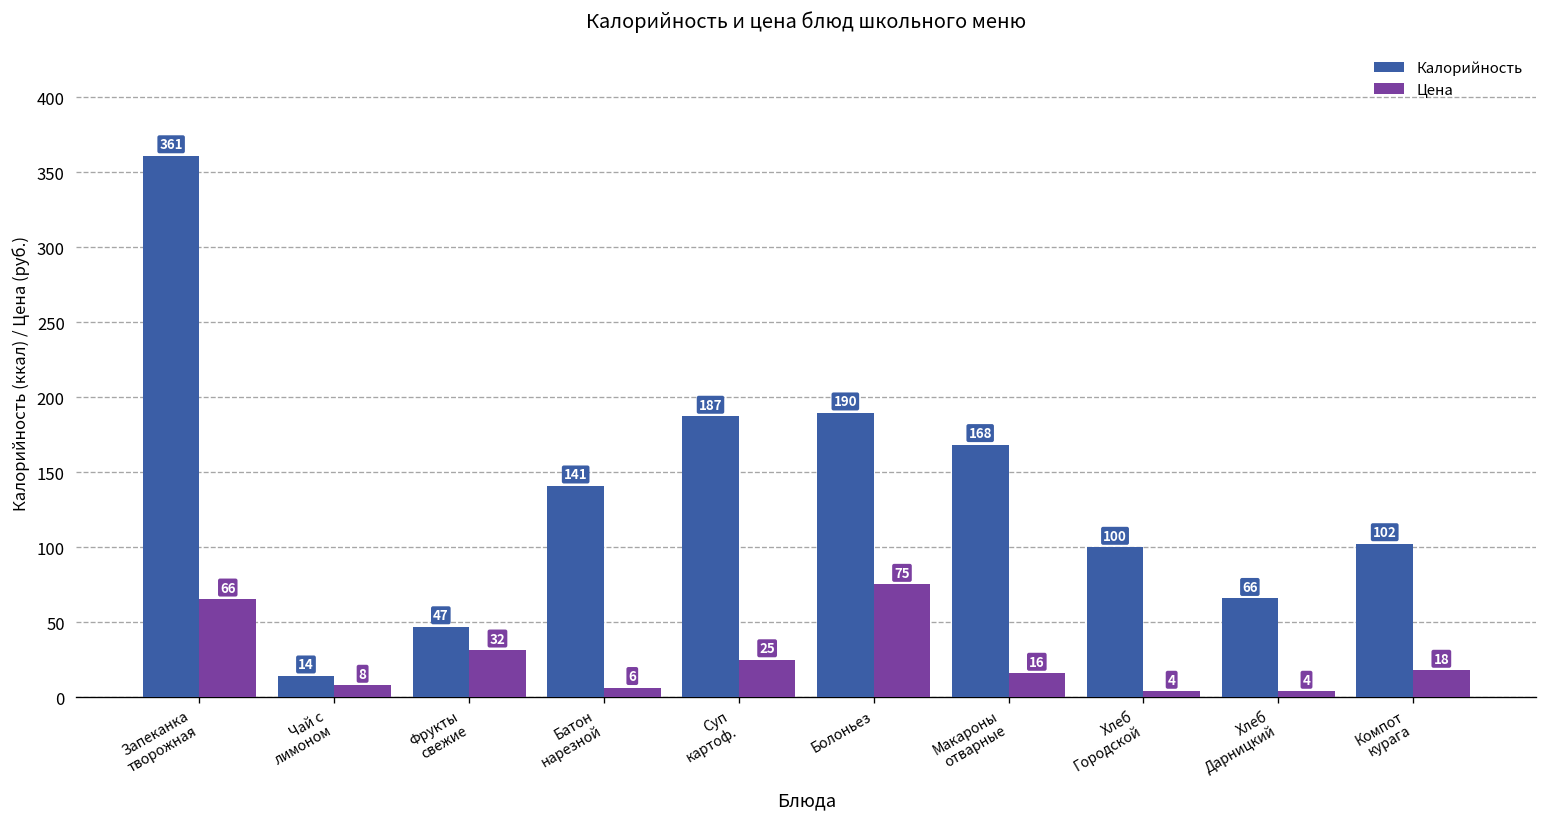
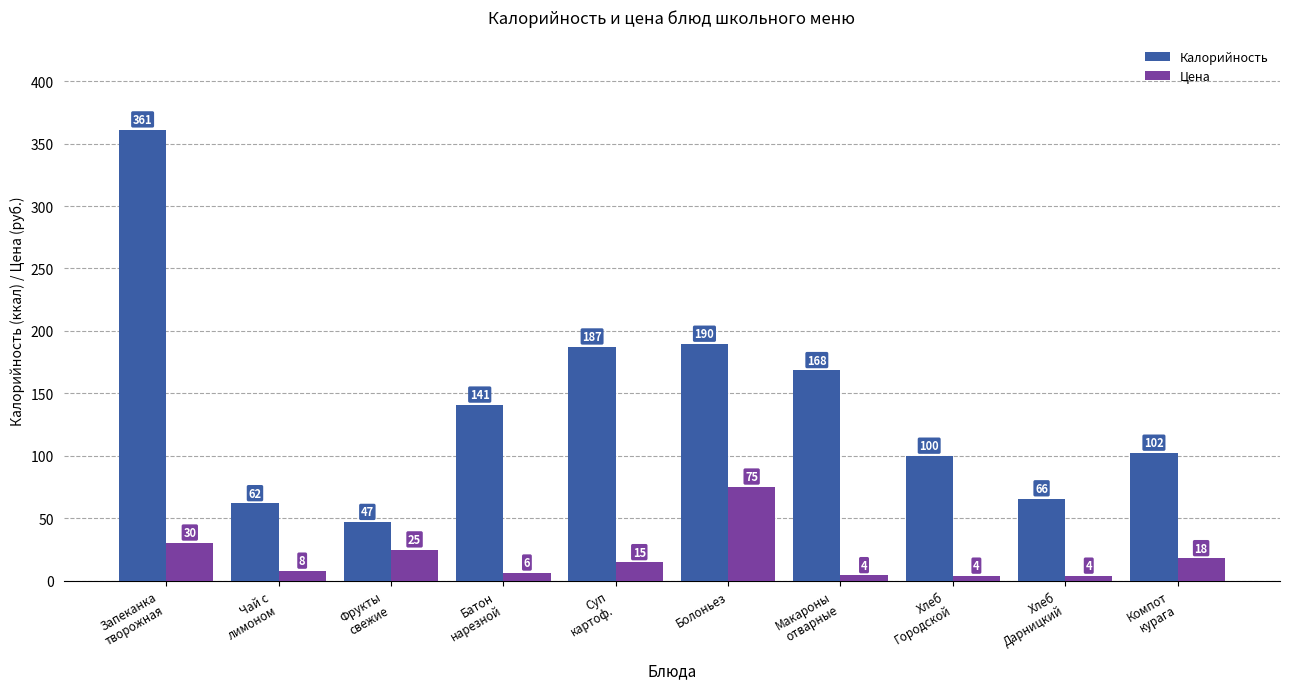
Цена, Запеканка творожная: 66 -> 30
Калорийность, Чай с лимоном: 14 -> 62
Цена, Фрукты свежие: 32 -> 25
Цена, Суп картоф.: 25 -> 15
Цена, Макароны отварные: 16 -> 4
